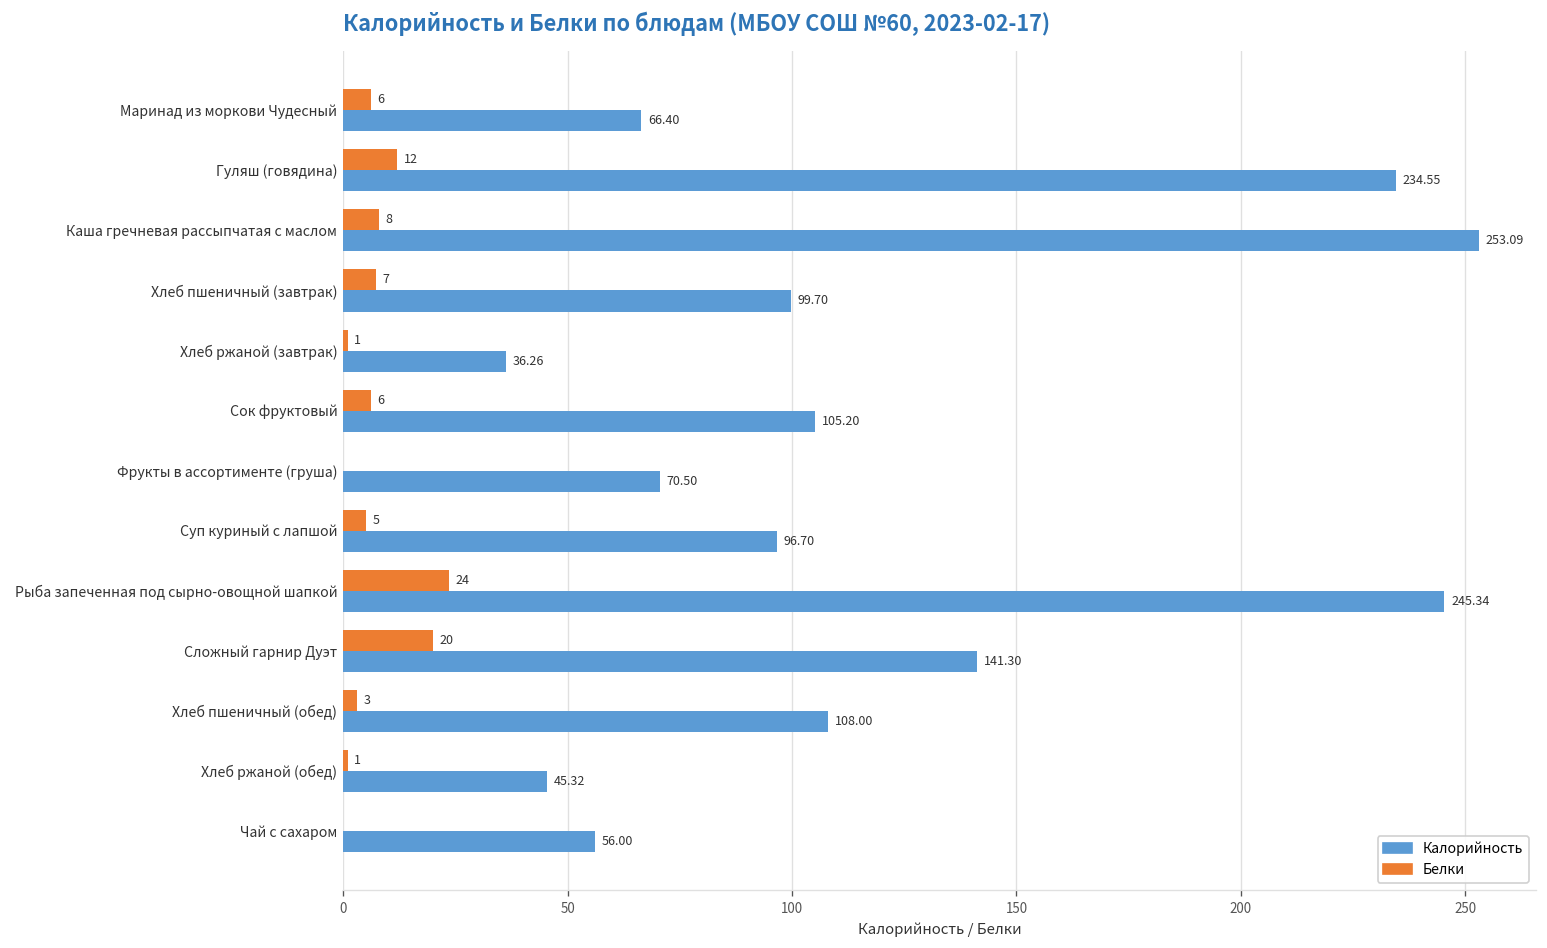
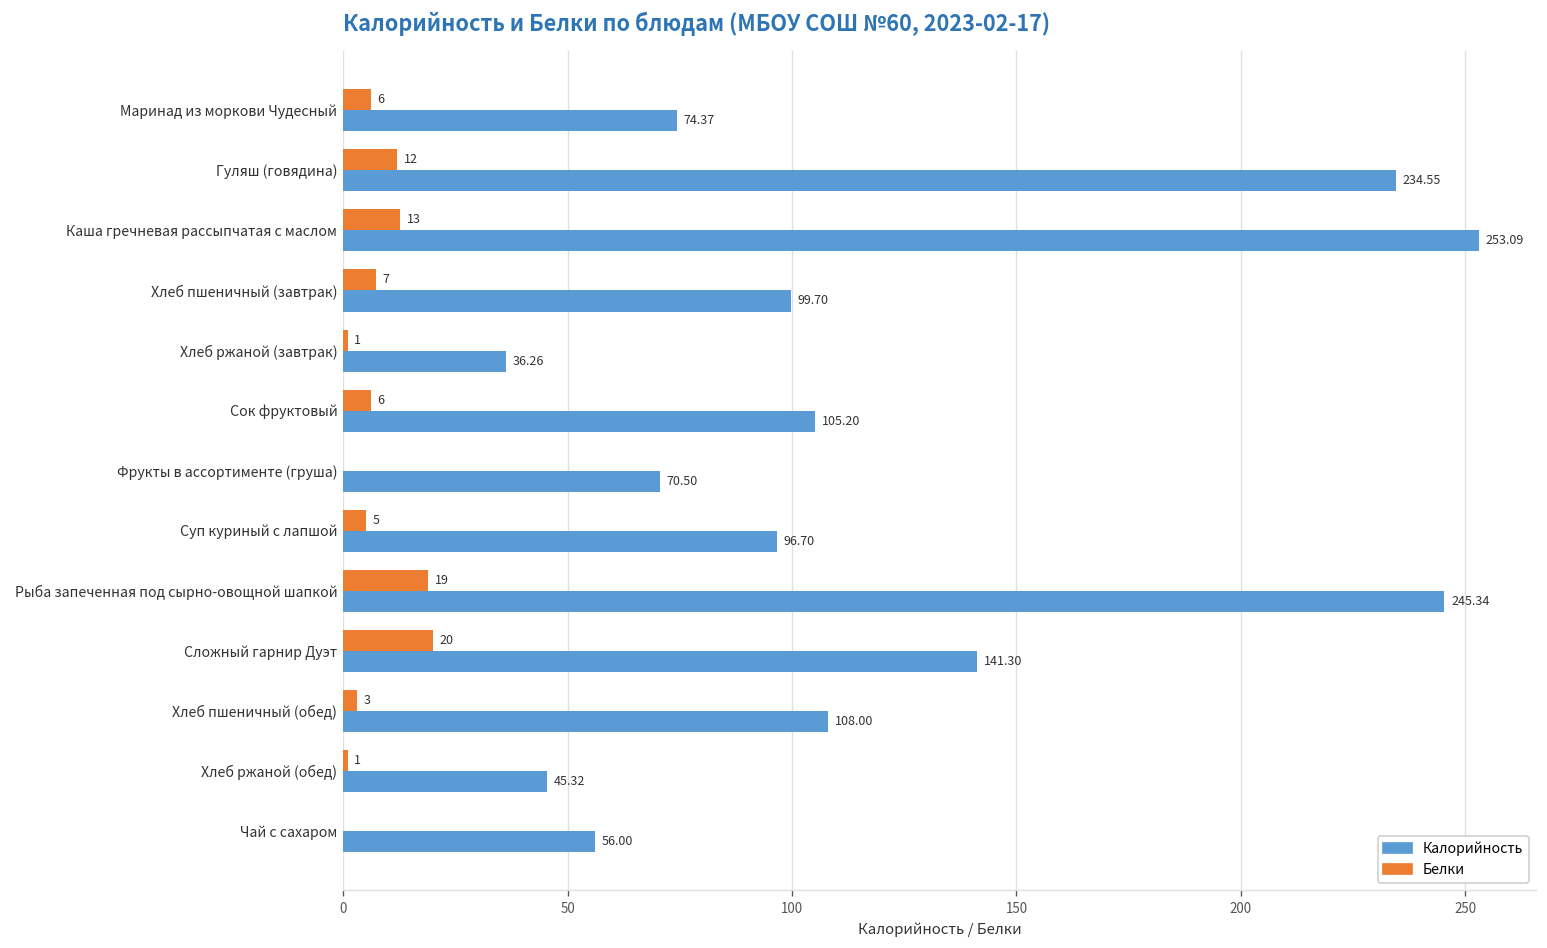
Калорийность, Маринад из моркови Чудесный: 66.40 -> 74.37
Белки, Каша гречневая рассыпчатая с маслом: 8 -> 13
Белки, Рыба запеченная под сырно-овощной шапкой: 24 -> 19
